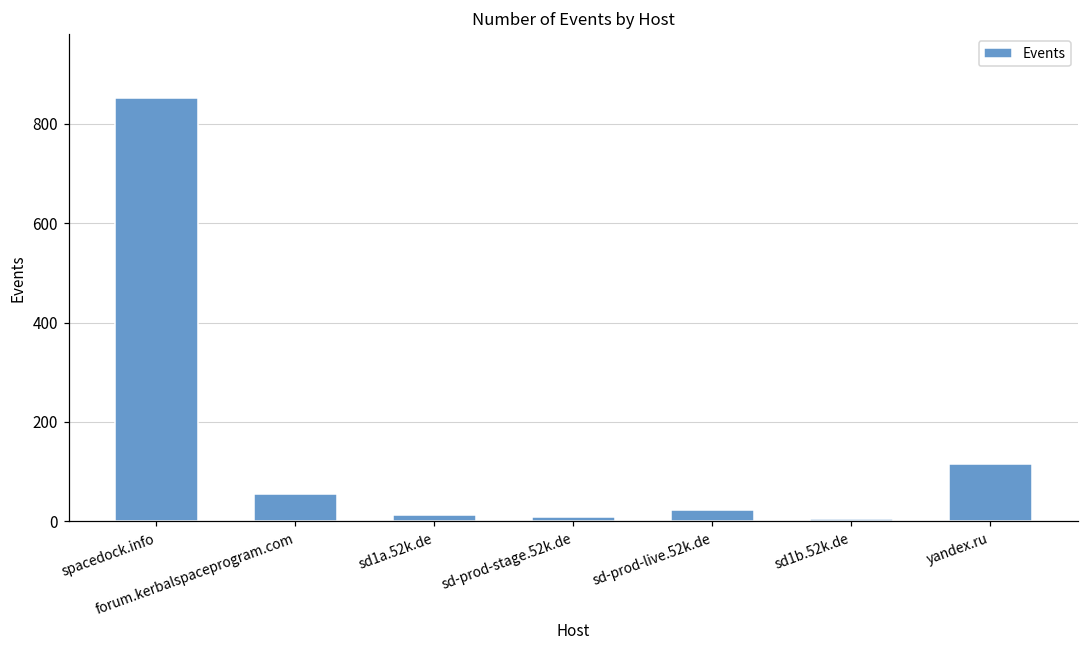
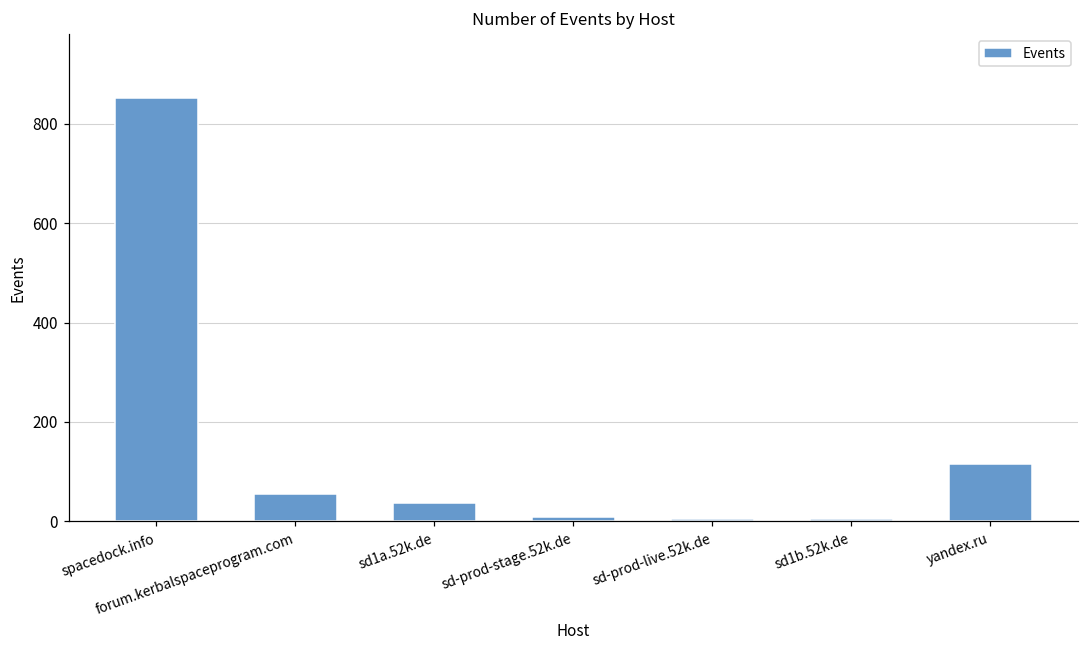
sd1a.52k.de: 10 -> 40
sd-prod-live.52k.de: 20 -> 10
